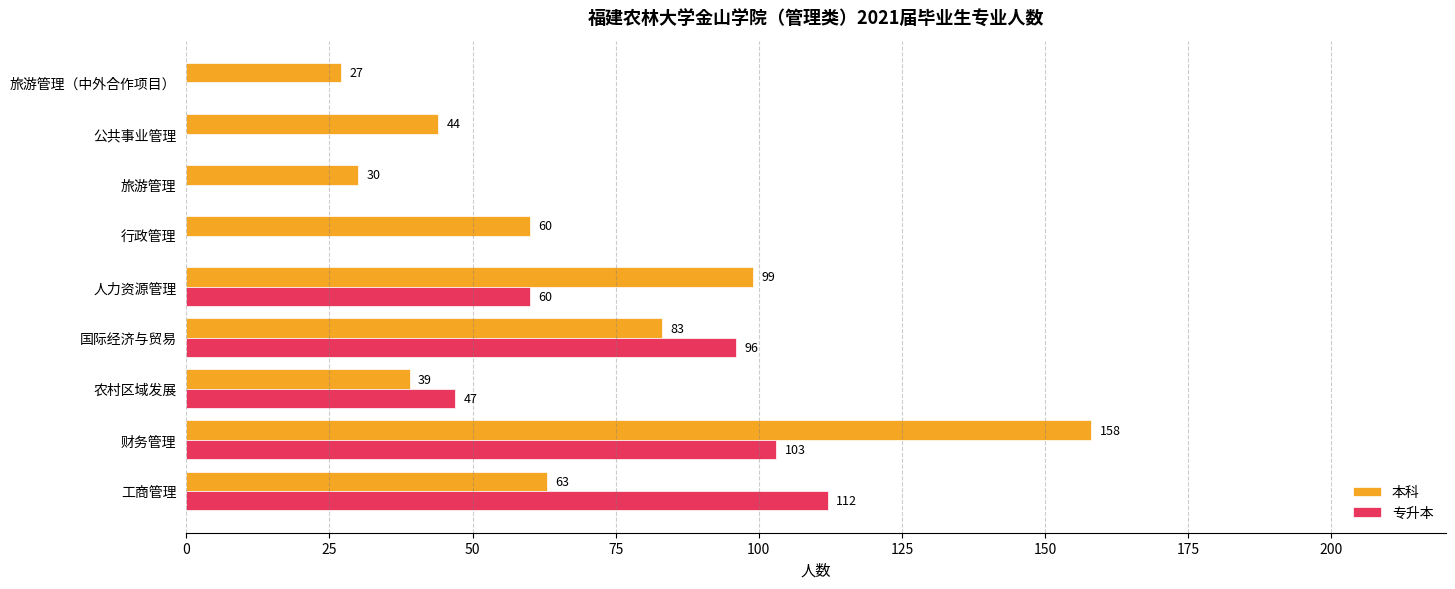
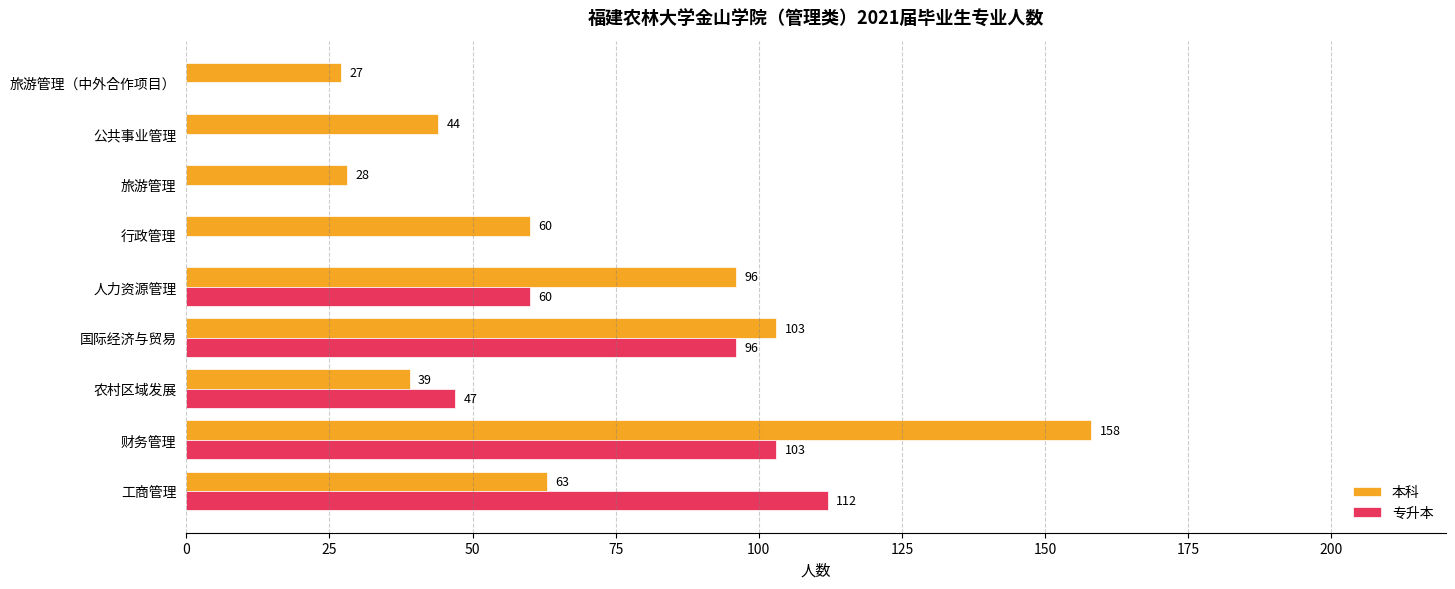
本科, 旅游管理: 30 -> 28
本科, 人力资源管理: 99 -> 96
本科, 国际经济与贸易: 83 -> 103
